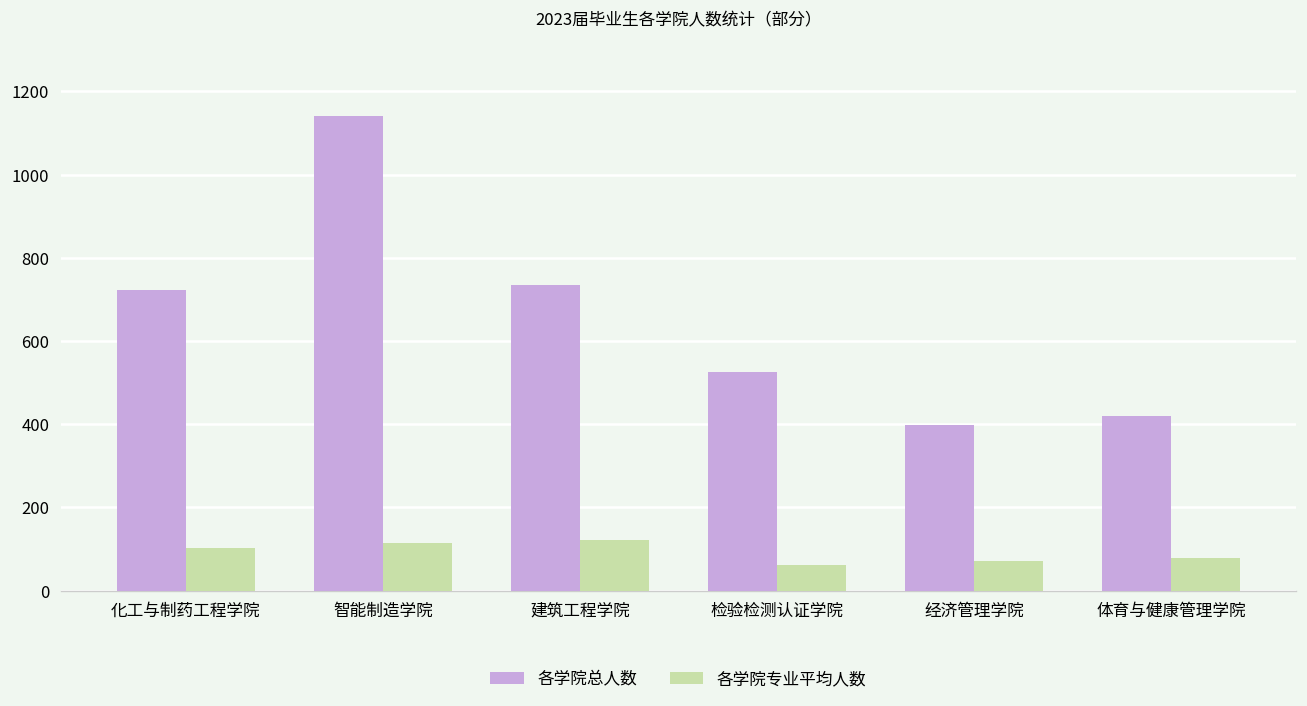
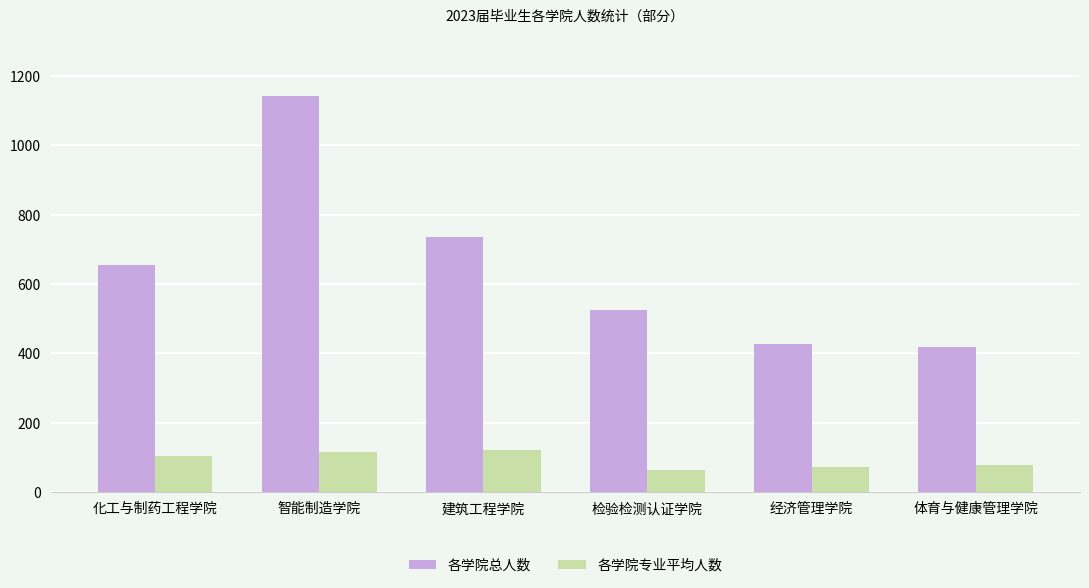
各学院总人数, 化工与制药工程学院: 720 -> 650
各学院总人数, 经济管理学院: 400 -> 430
